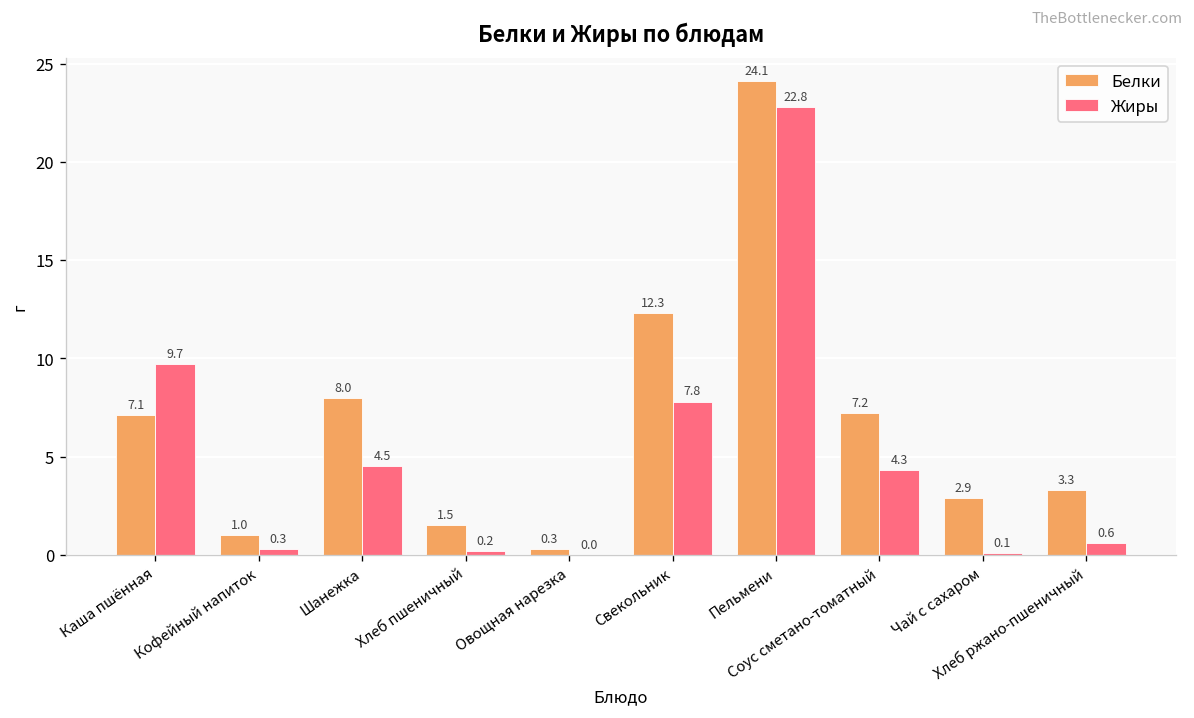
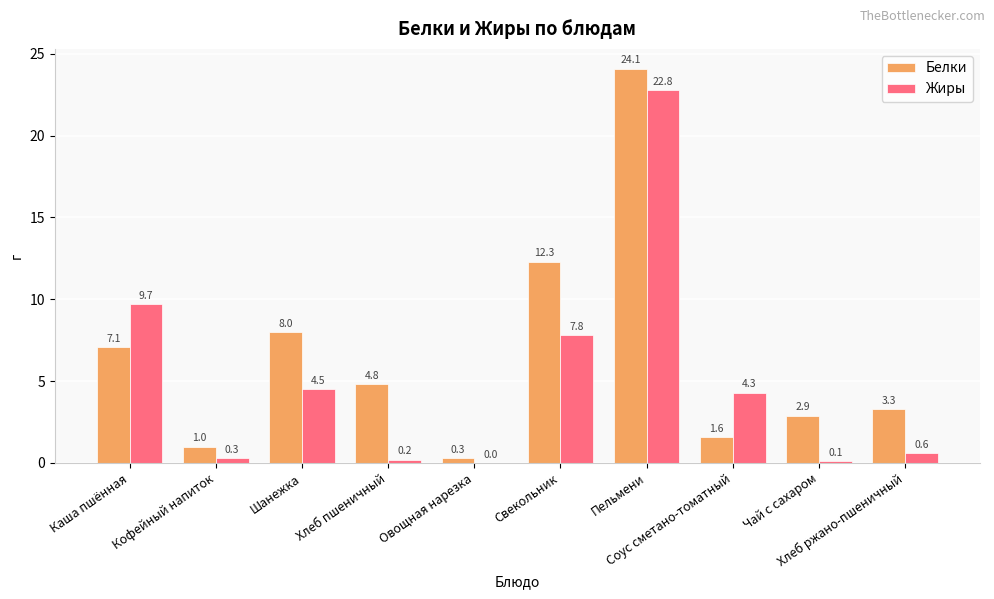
Белки, Хлеб пшеничный: 1.5 -> 4.8
Белки, Соус сметано-томатный: 7.2 -> 1.6
